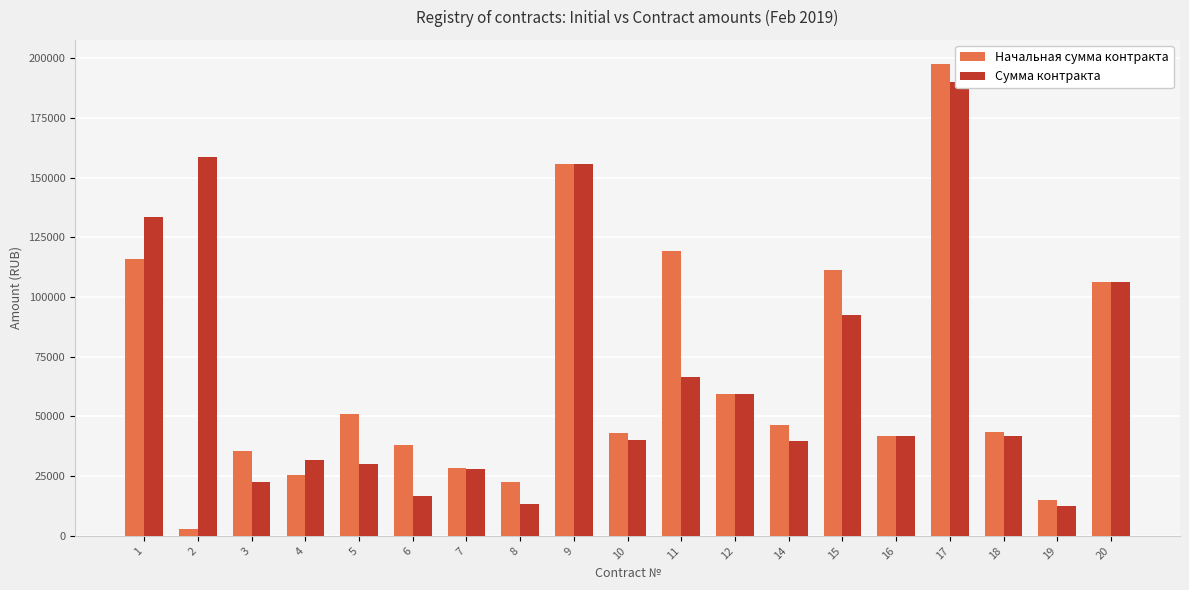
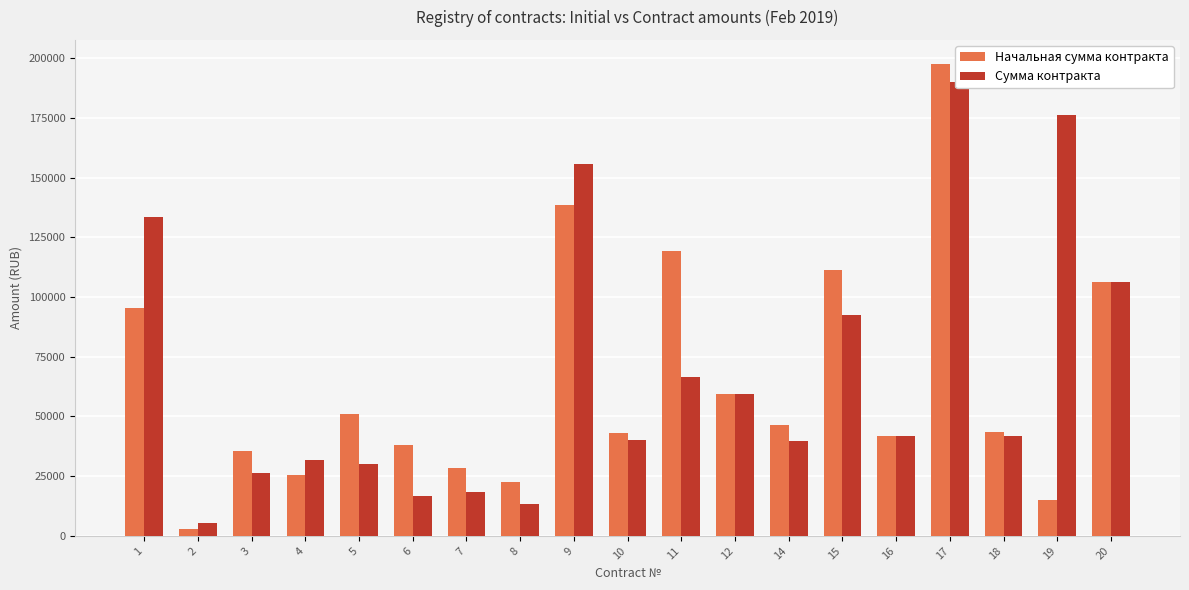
Начальная сумма контракта, 1: 116000 -> 95000
Сумма контракта, 2: 159000 -> 6000
Сумма контракта, 3: 23000 -> 26000
Сумма контракта, 7: 28000 -> 18000
Начальная сумма контракта, 9: 156000 -> 139000
Сумма контракта, 19: 12000 -> 176000
